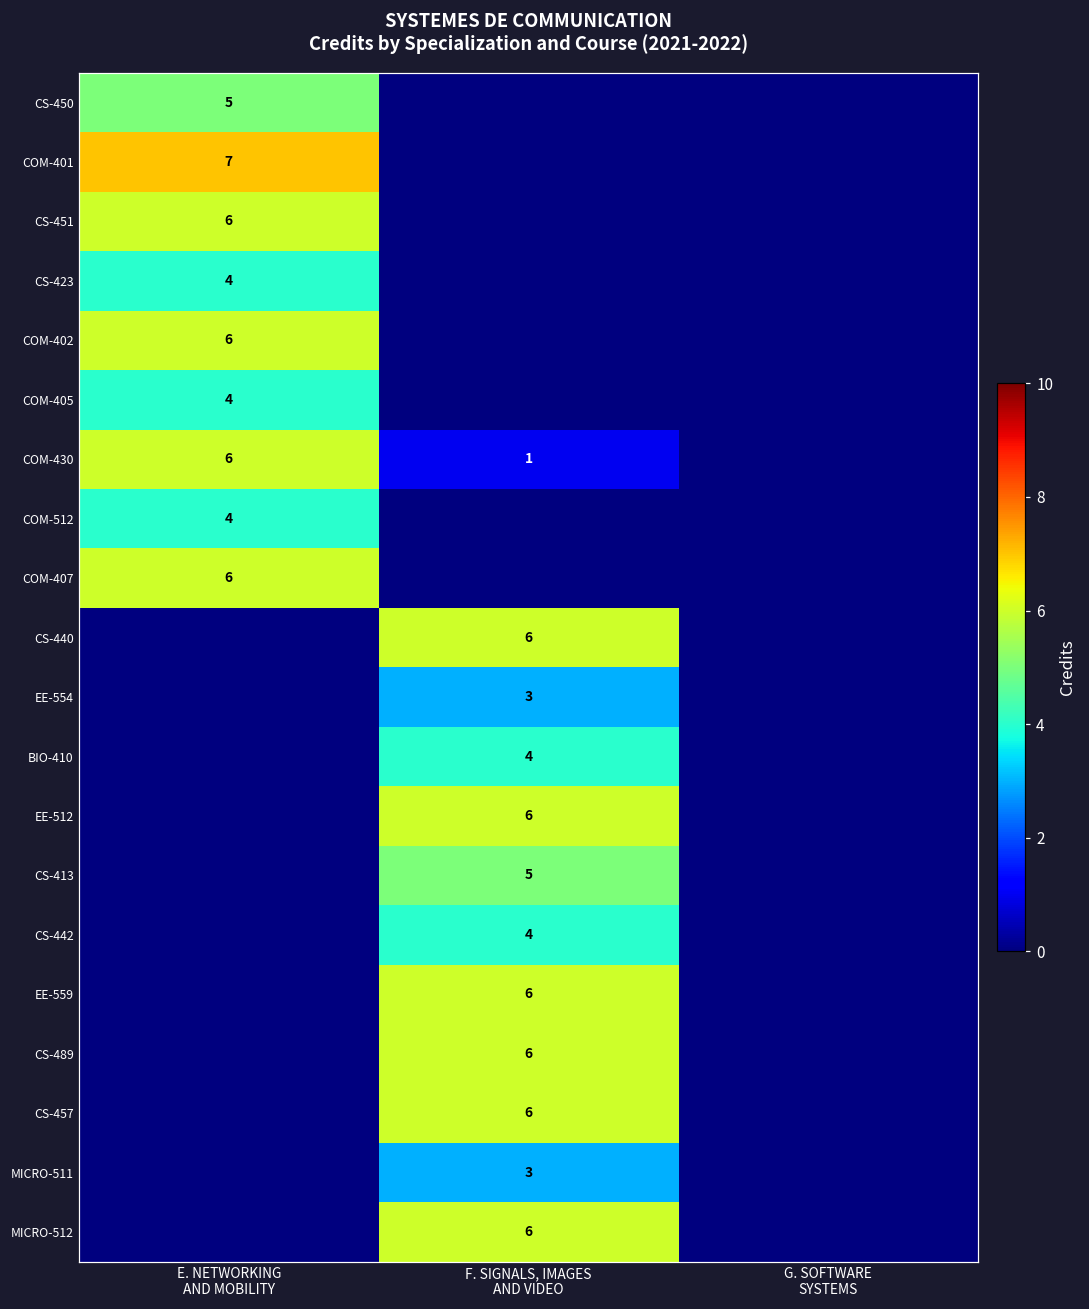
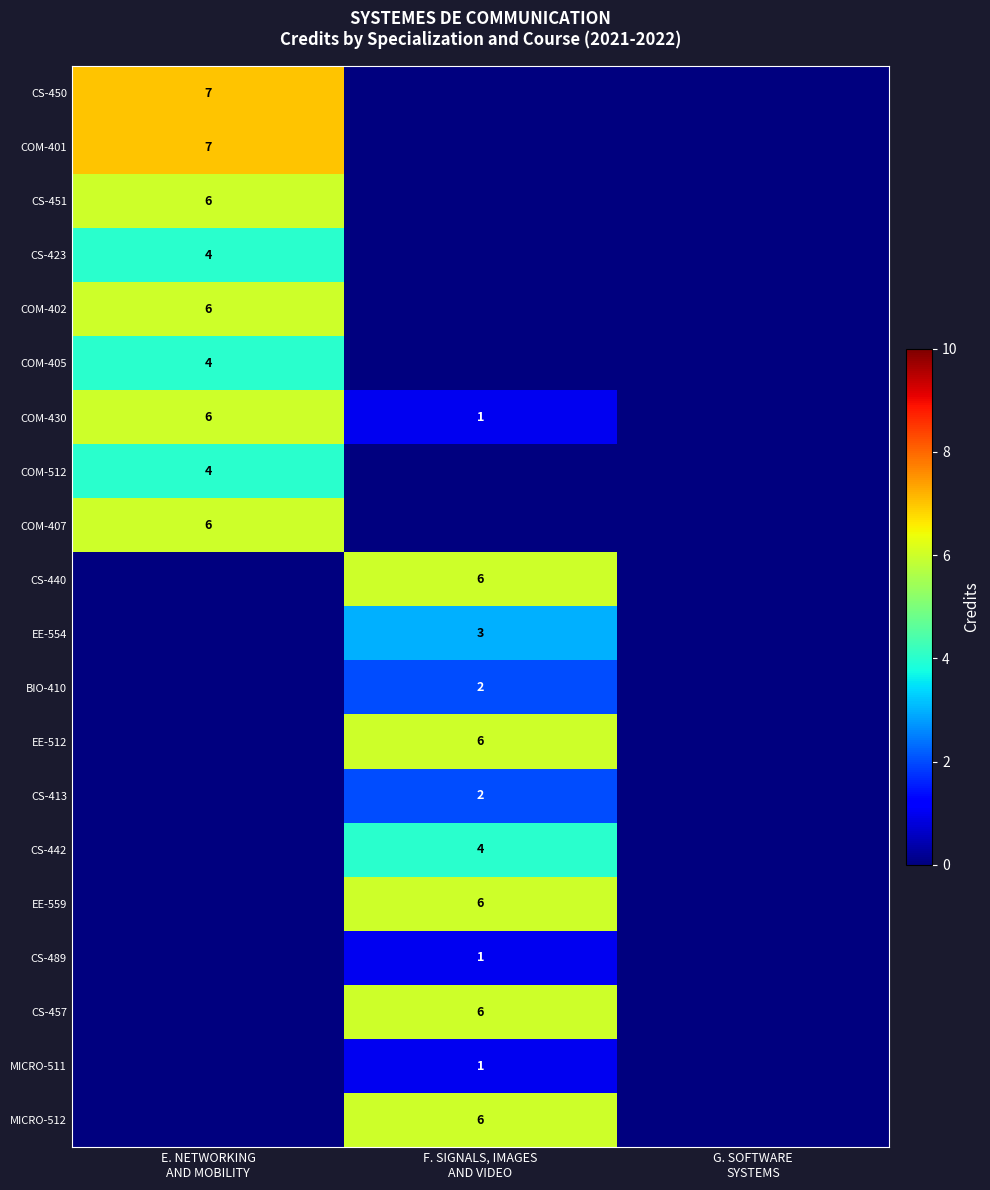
CS-450, E. NETWORKING AND MOBILITY: 5 -> 7
BIO-410, F. SIGNALS, IMAGES AND VIDEO: 4 -> 2
CS-413, F. SIGNALS, IMAGES AND VIDEO: 5 -> 2
CS-489, F. SIGNALS, IMAGES AND VIDEO: 6 -> 1
MICRO-511, F. SIGNALS, IMAGES AND VIDEO: 3 -> 1
